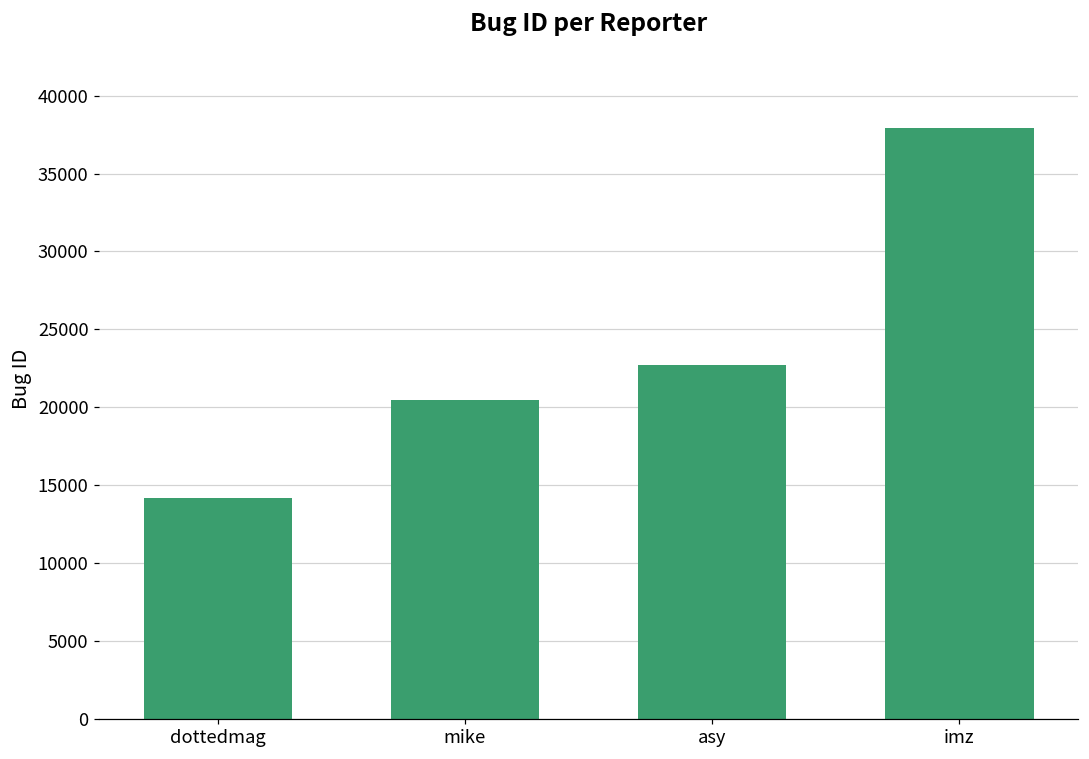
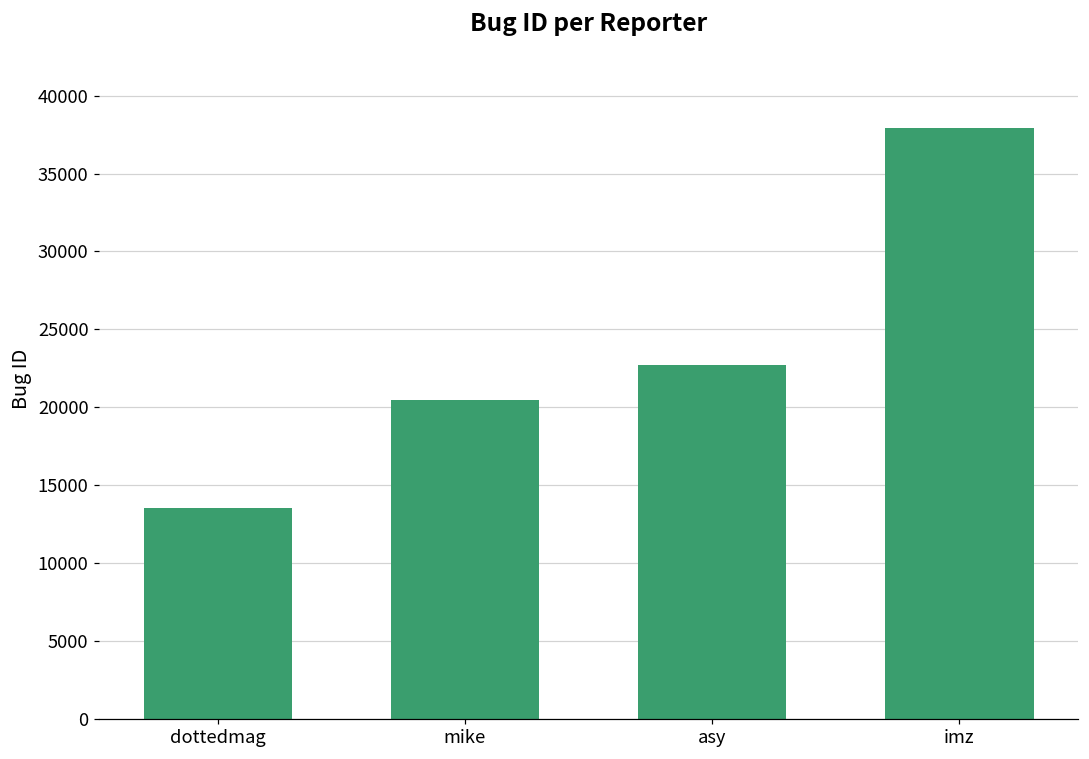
dottedmag: 14100 -> 13500
